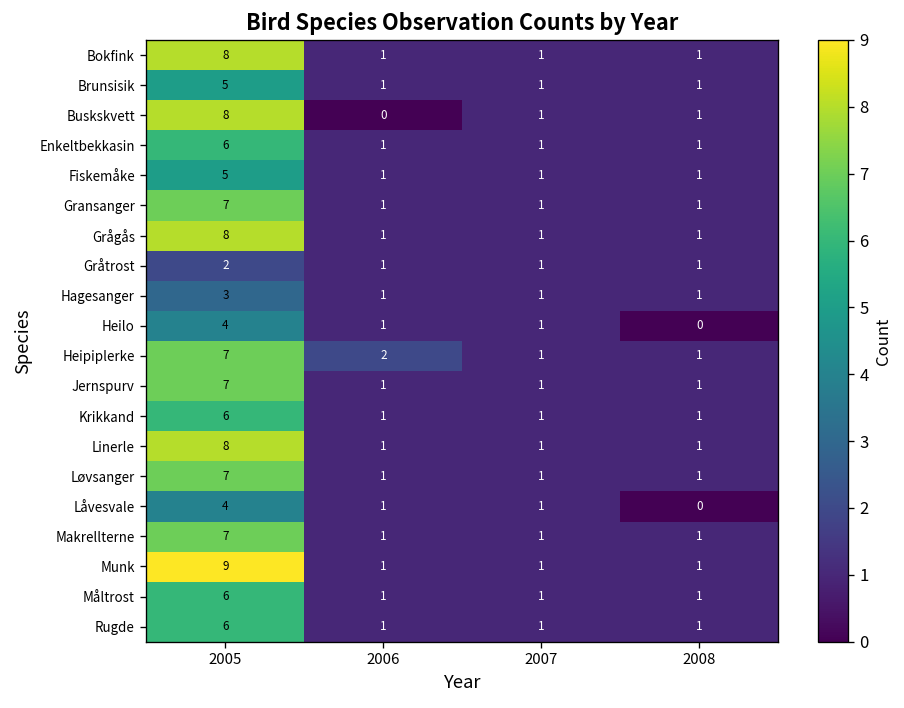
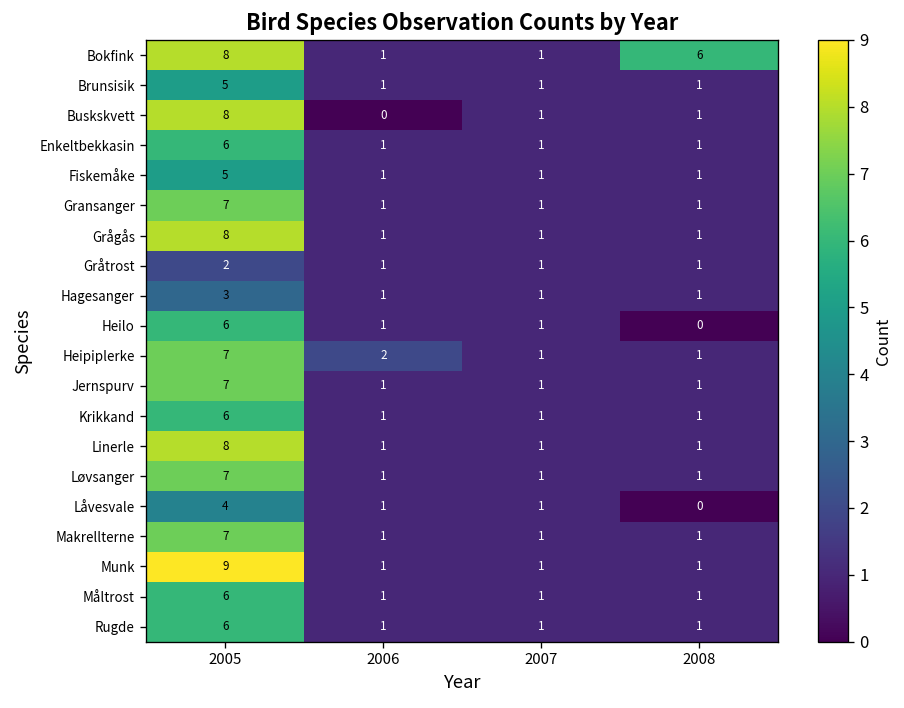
Bokfink, 2008: 1 -> 6
Heilo, 2005: 4 -> 6
